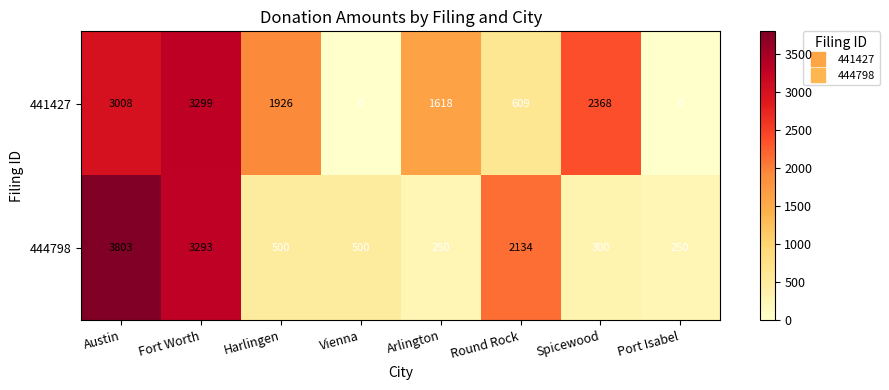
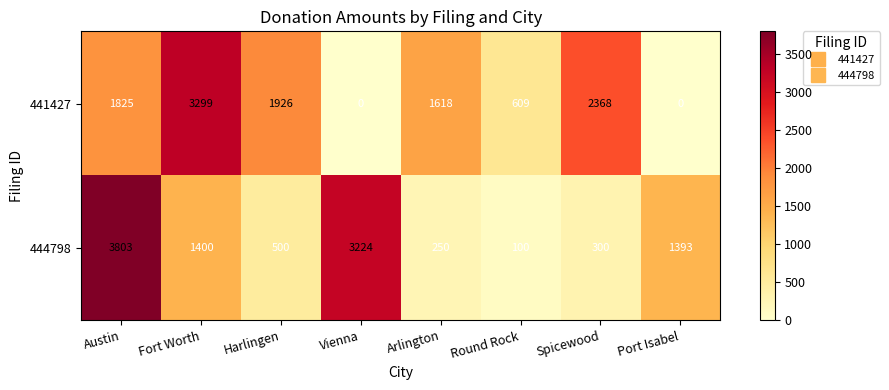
441427, Austin: 3008 -> 1825
444798, Fort Worth: 3293 -> 1400
444798, Vienna: 500 -> 3224
444798, Round Rock: 2134 -> 100
444798, Port Isabel: 250 -> 1393
